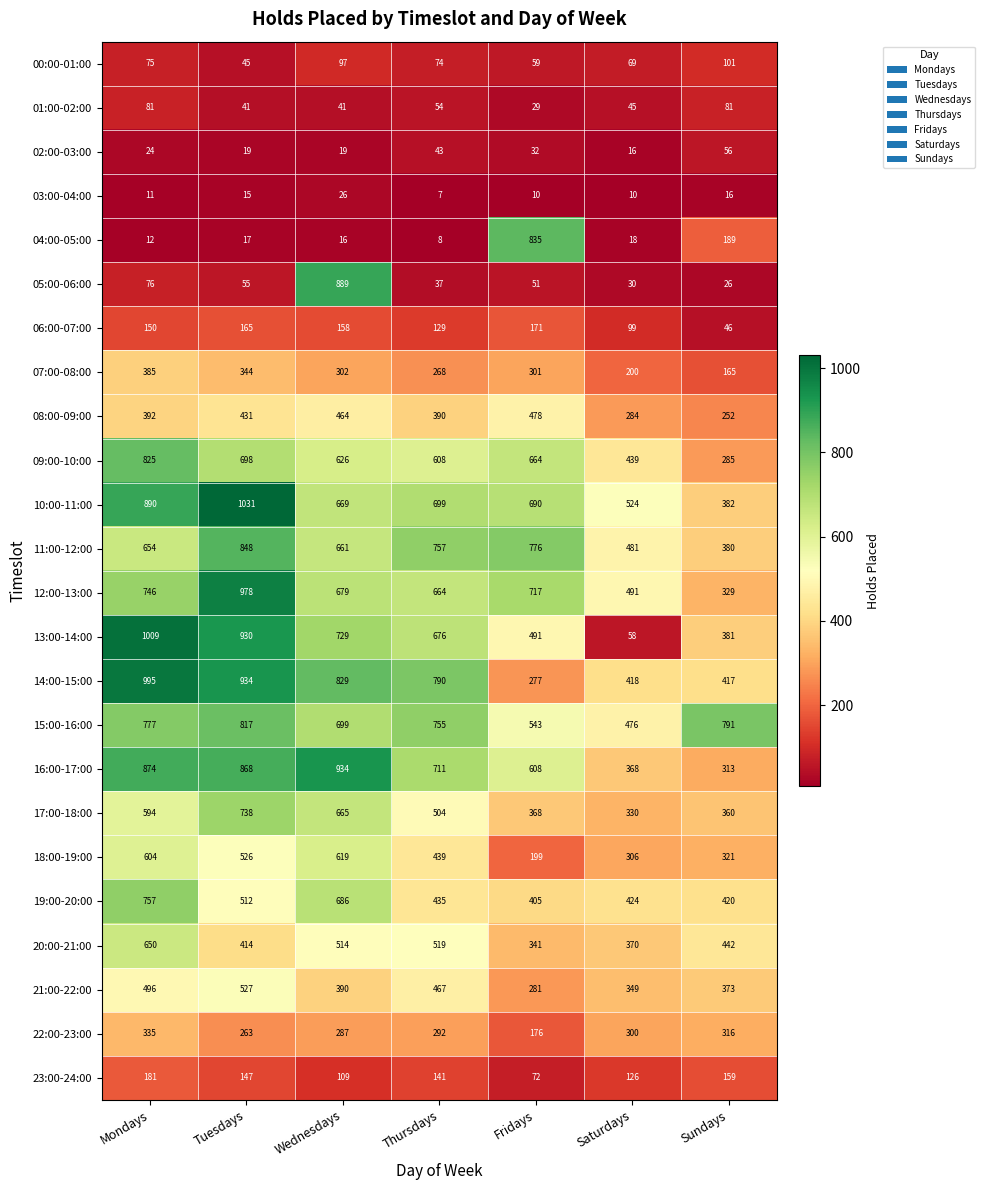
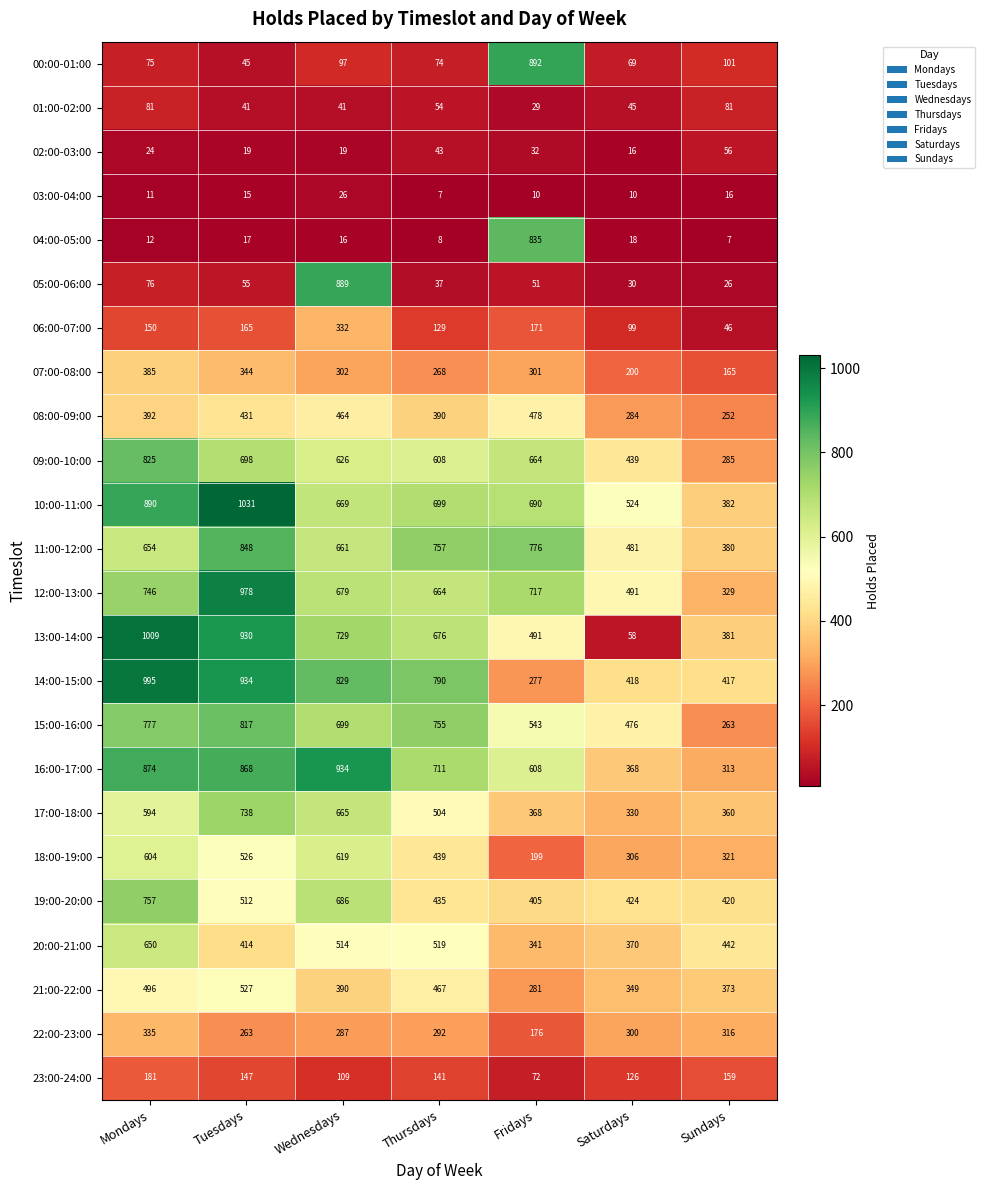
00:00-01:00, Fridays: 59 -> 892
04:00-05:00, Sundays: 189 -> 7
06:00-07:00, Wednesdays: 158 -> 332
15:00-16:00, Sundays: 791 -> 263
